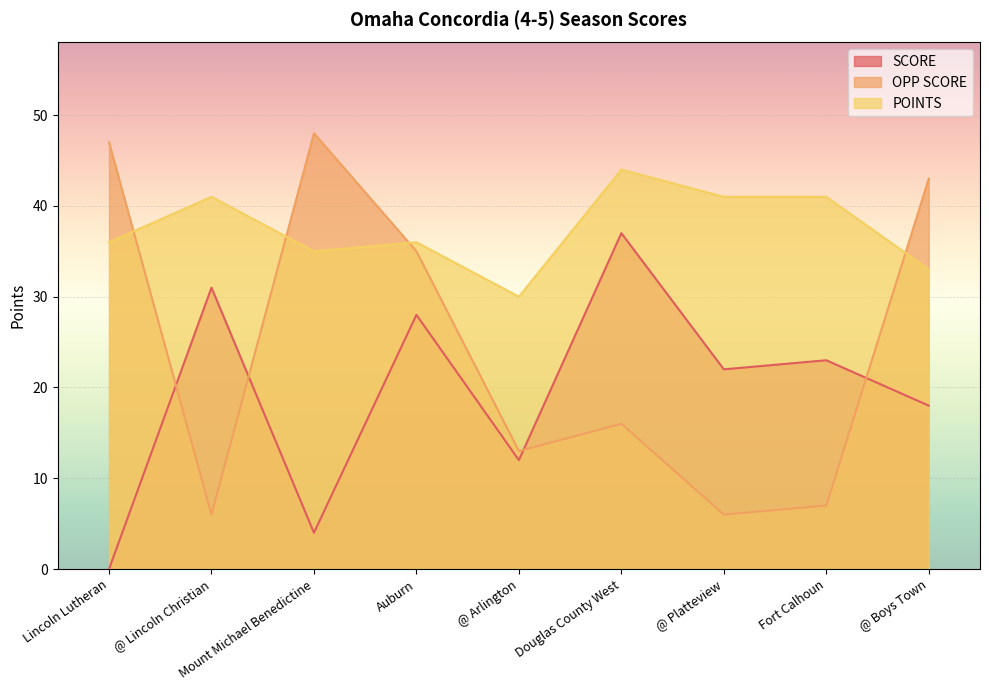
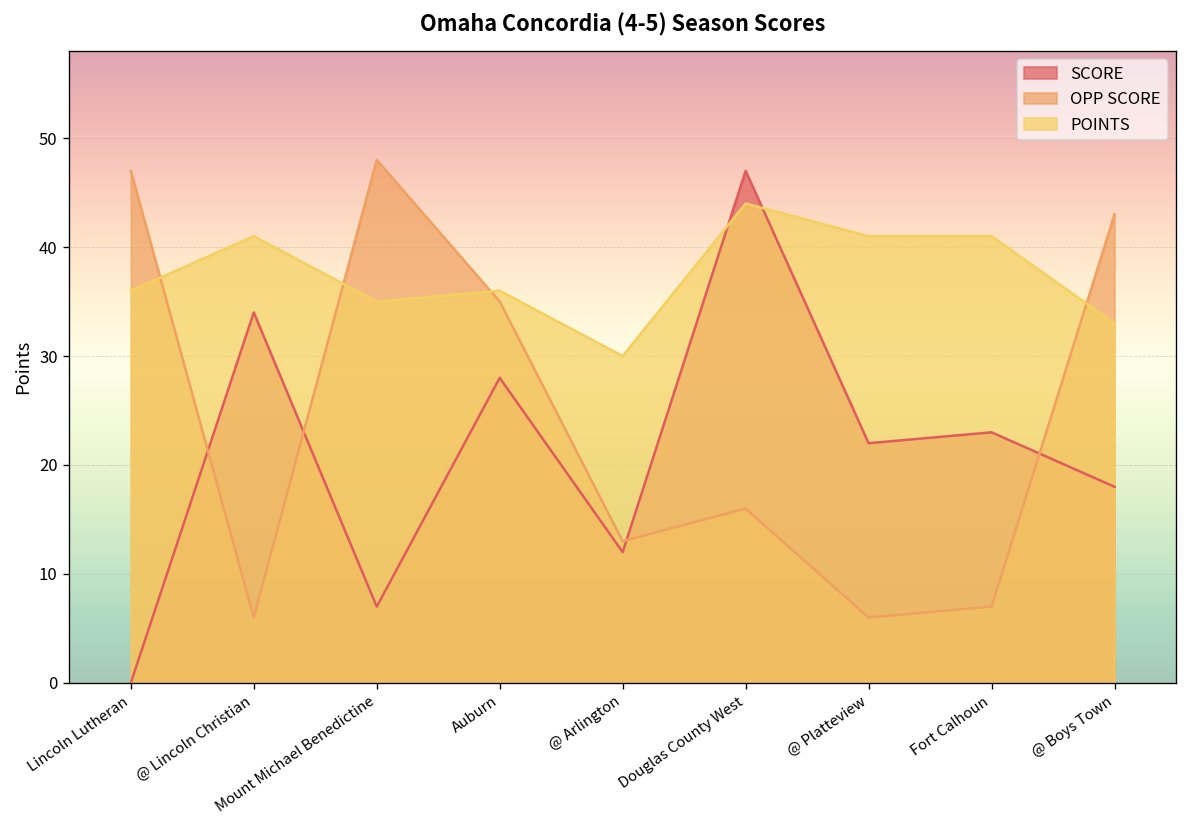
SCORE, @ Lincoln Christian: 31 -> 34
SCORE, Mount Michael Benedictine: 4 -> 7
SCORE, Douglas County West: 37 -> 47
